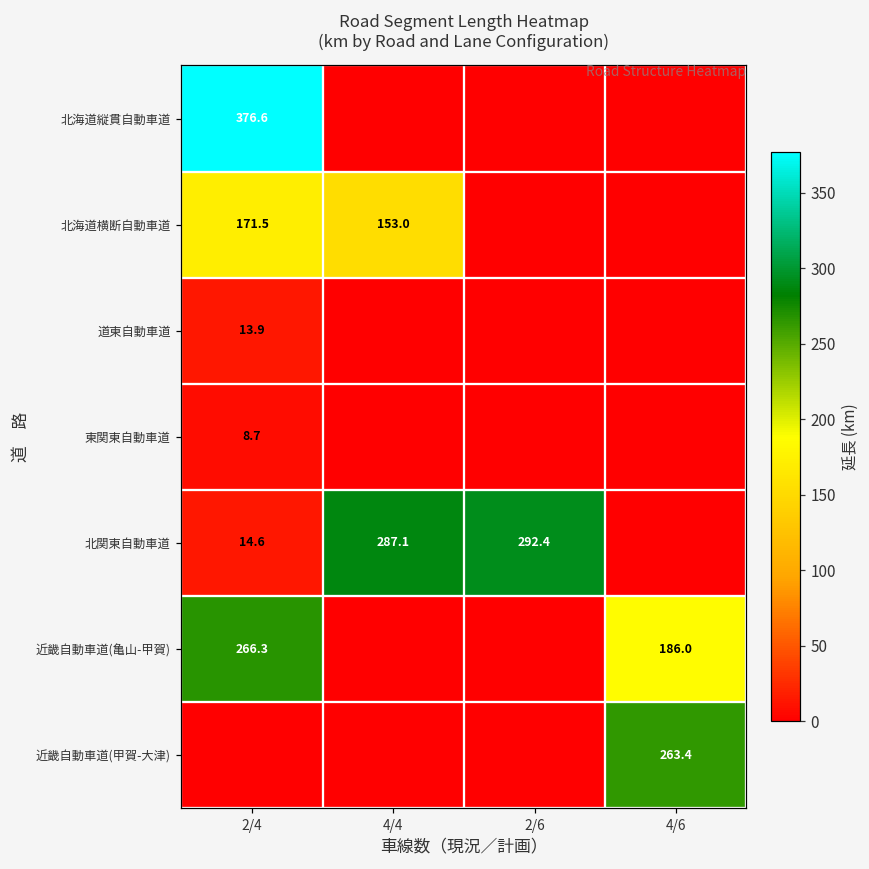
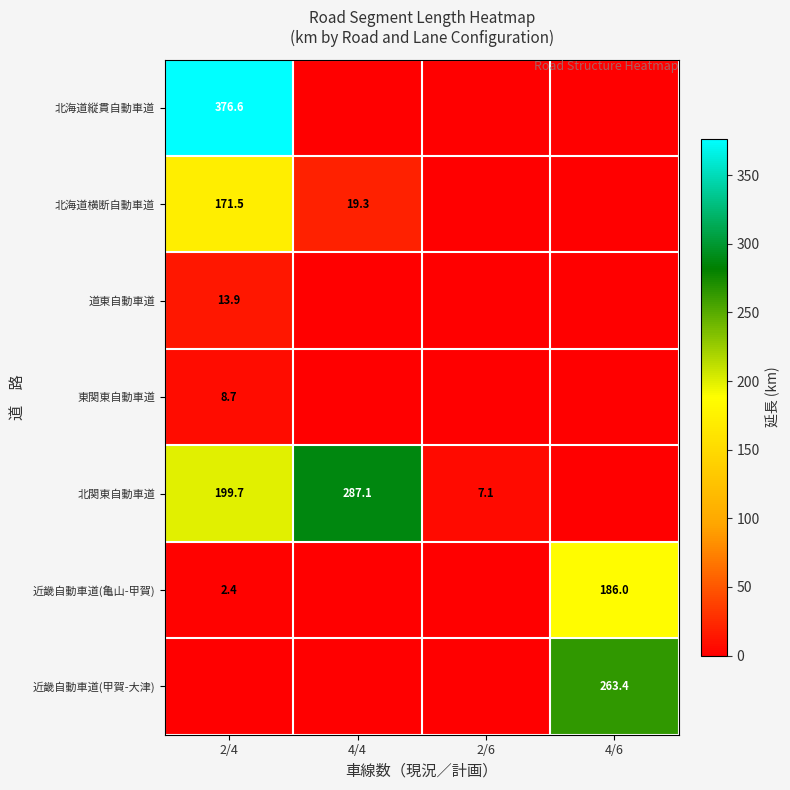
北海道横断自動車道, 4/4: 153.0 -> 19.3
北関東自動車道, 2/4: 14.6 -> 199.7
北関東自動車道, 2/6: 292.4 -> 7.1
近畿自動車道(亀山-甲賀), 2/4: 266.3 -> 2.4
